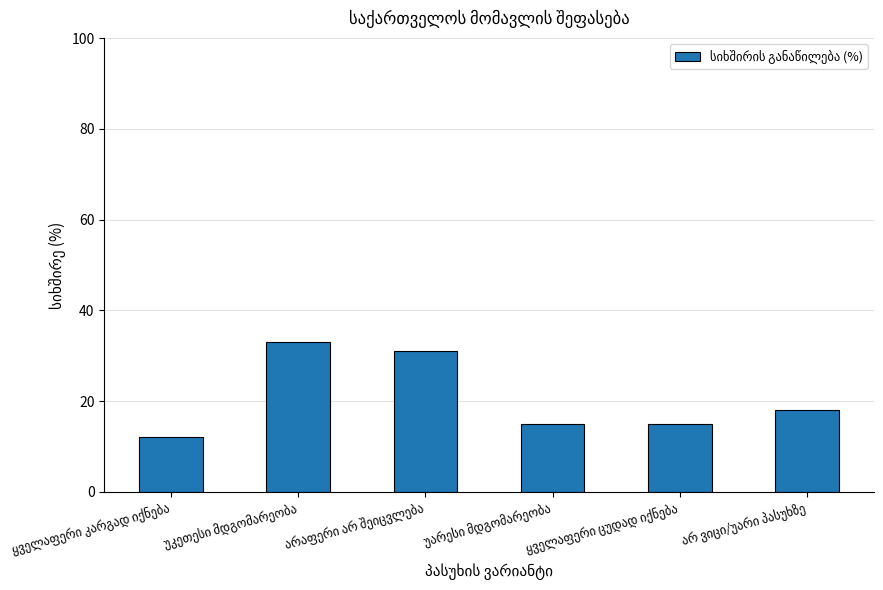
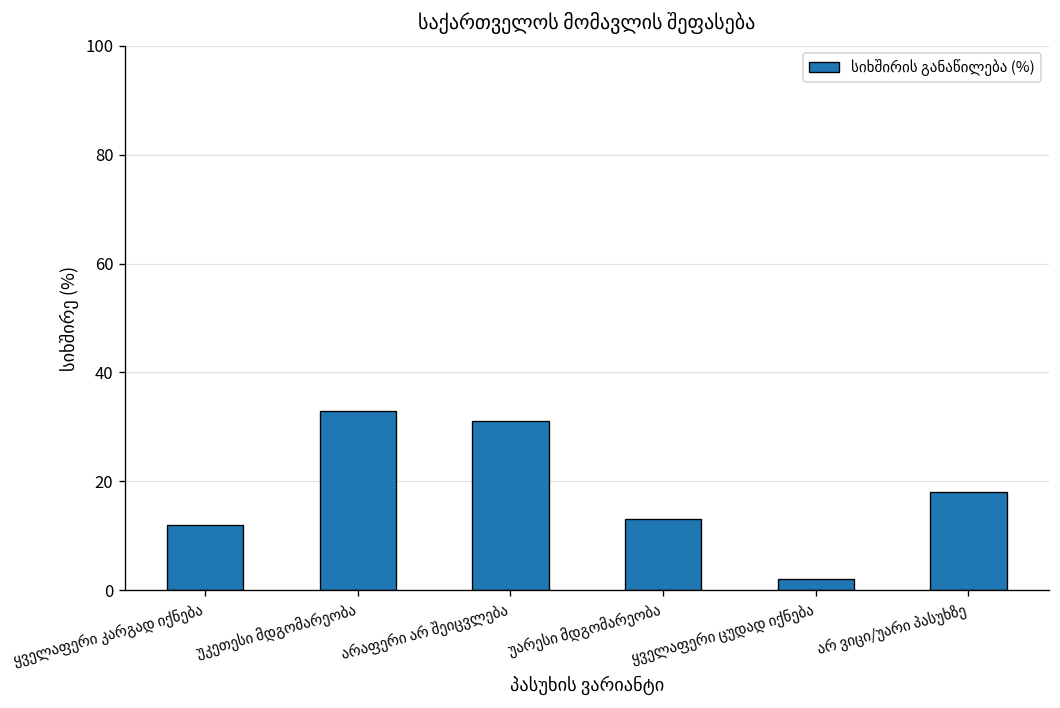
უარესი მდგომარეობა: 15 -> 13
ყველაფერი ცუდად იქნება: 15 -> 2
